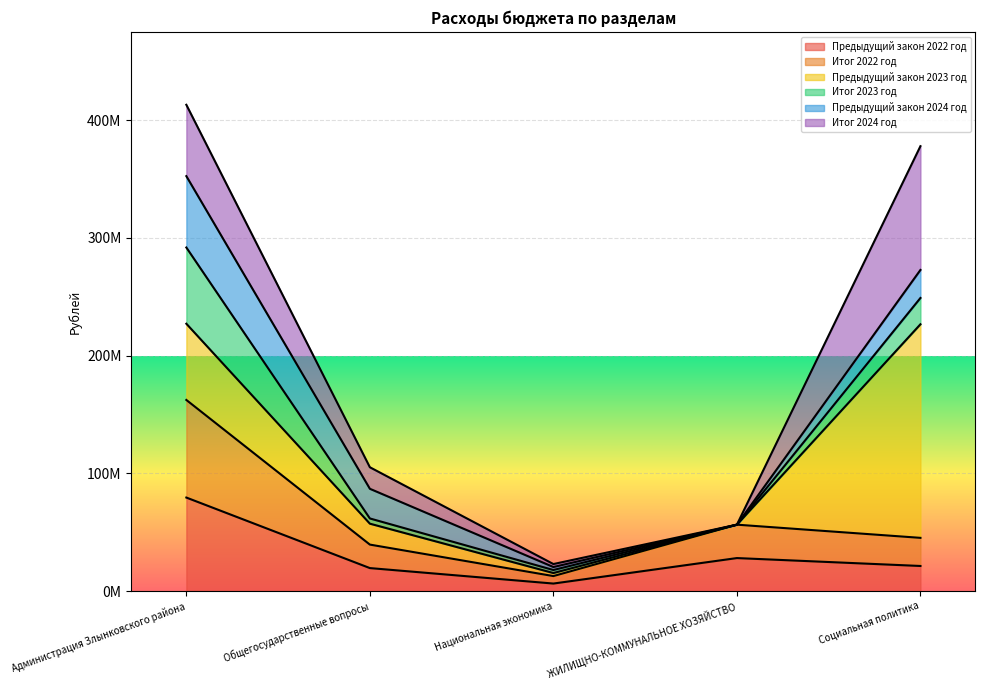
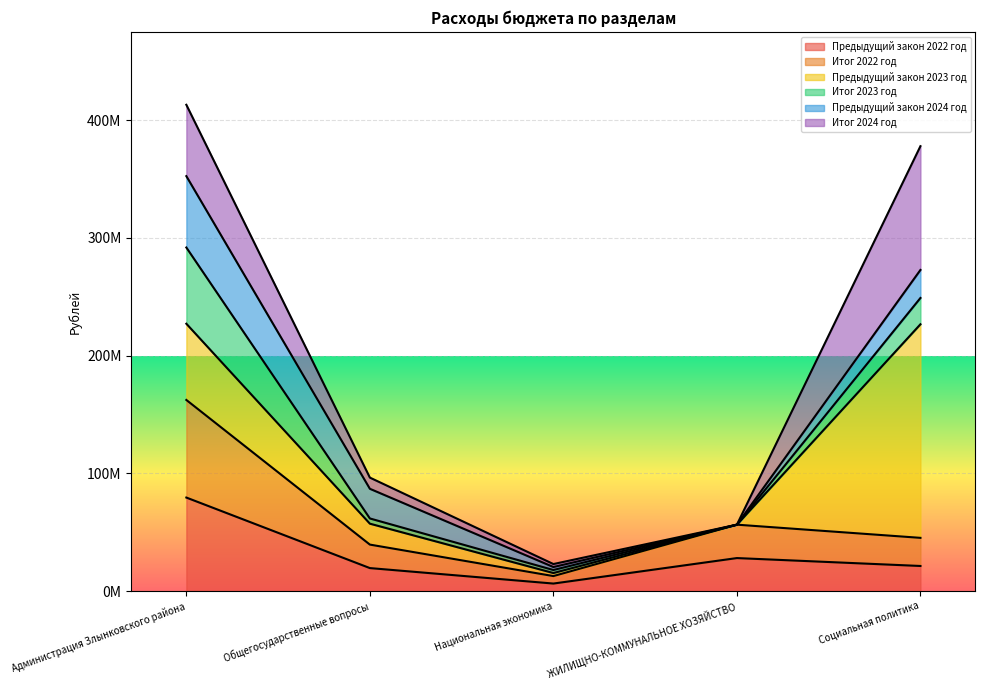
Итог 2024 год, Общегосударственные вопросы: 18000000 -> 10000000
